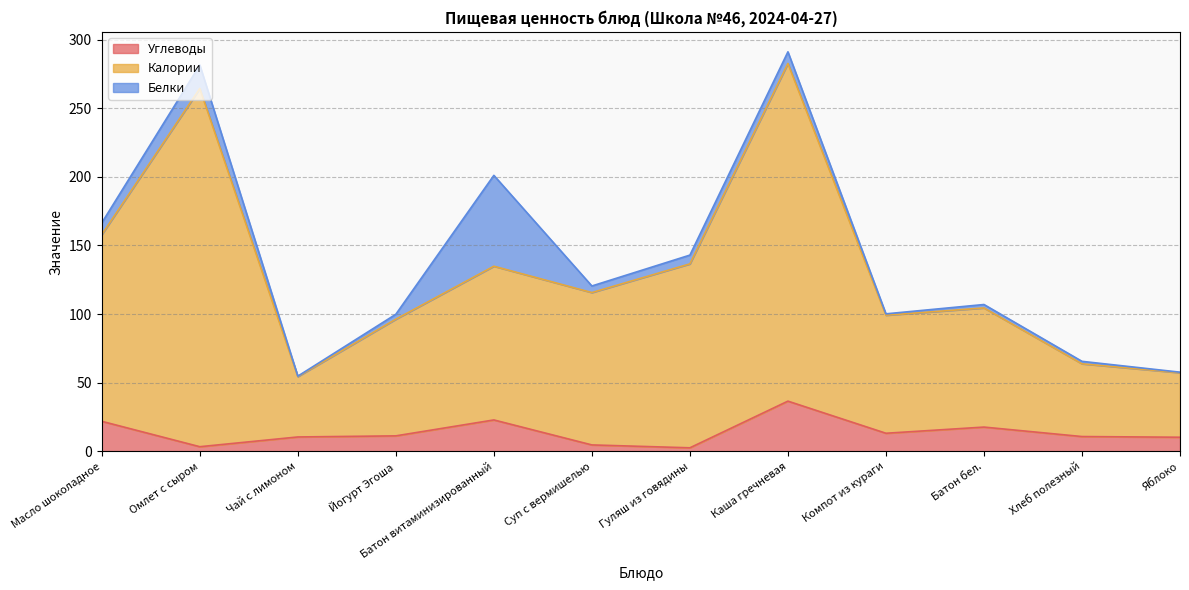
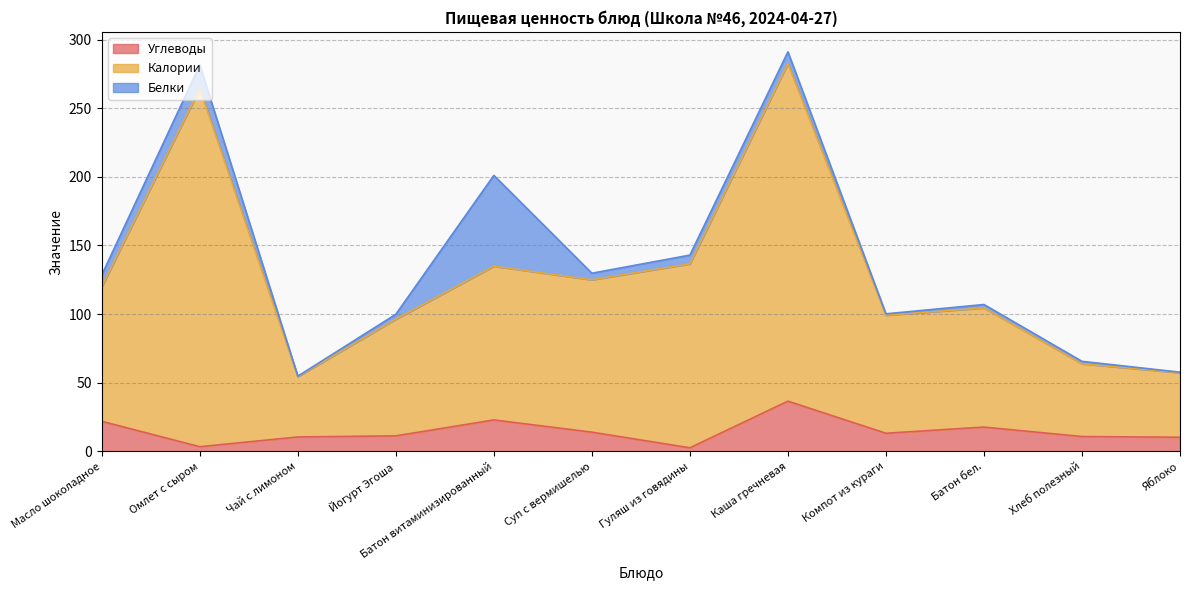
Калории, Масло шоколадное: 136 -> 98
Углеводы, Суп с вермишелью: 5 -> 14
